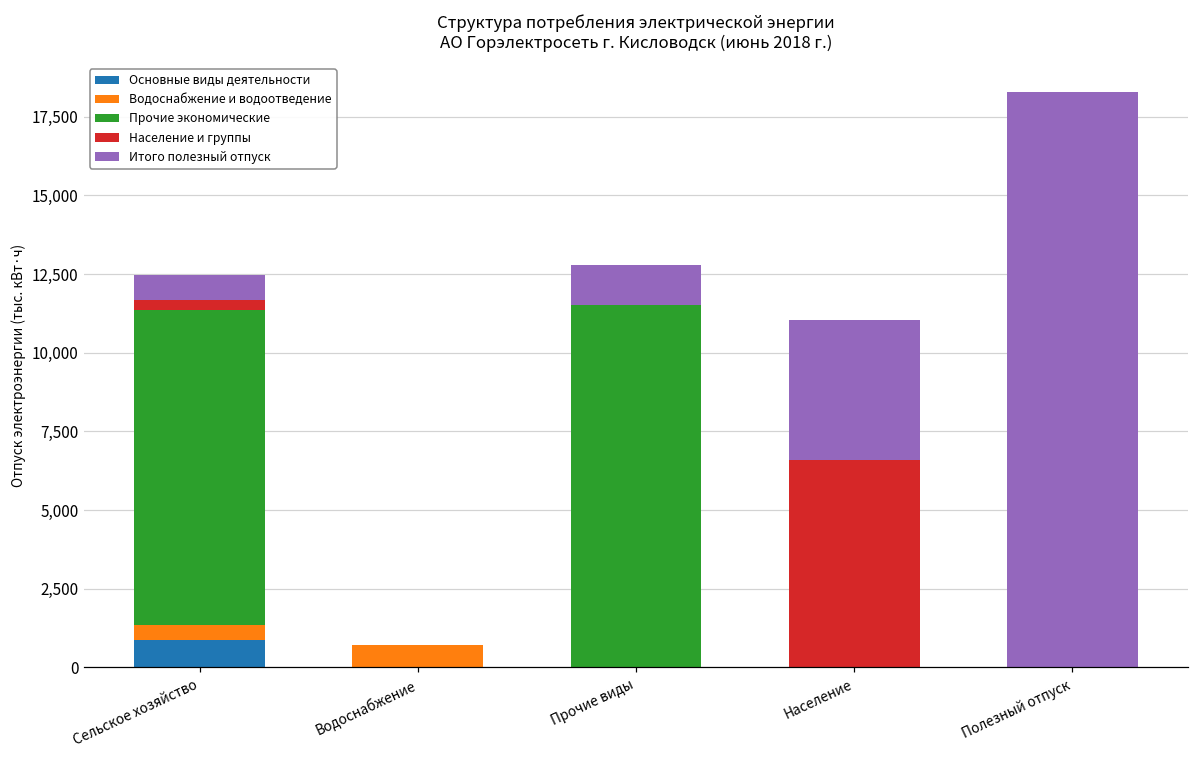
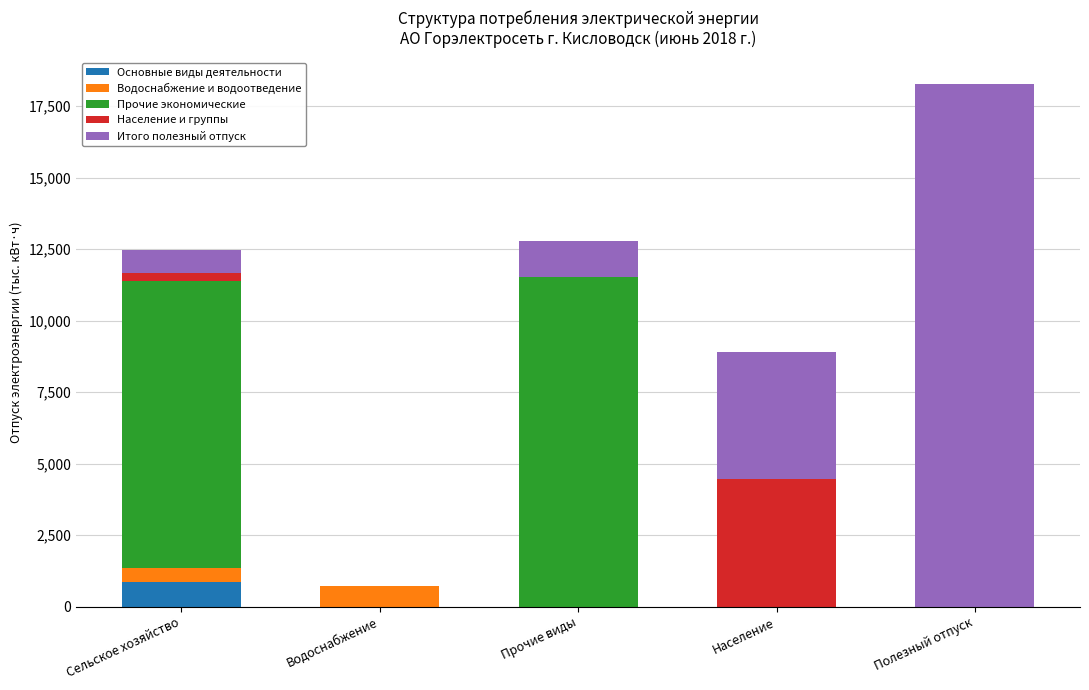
Население и группы, Население: 6,600 -> 4,500
